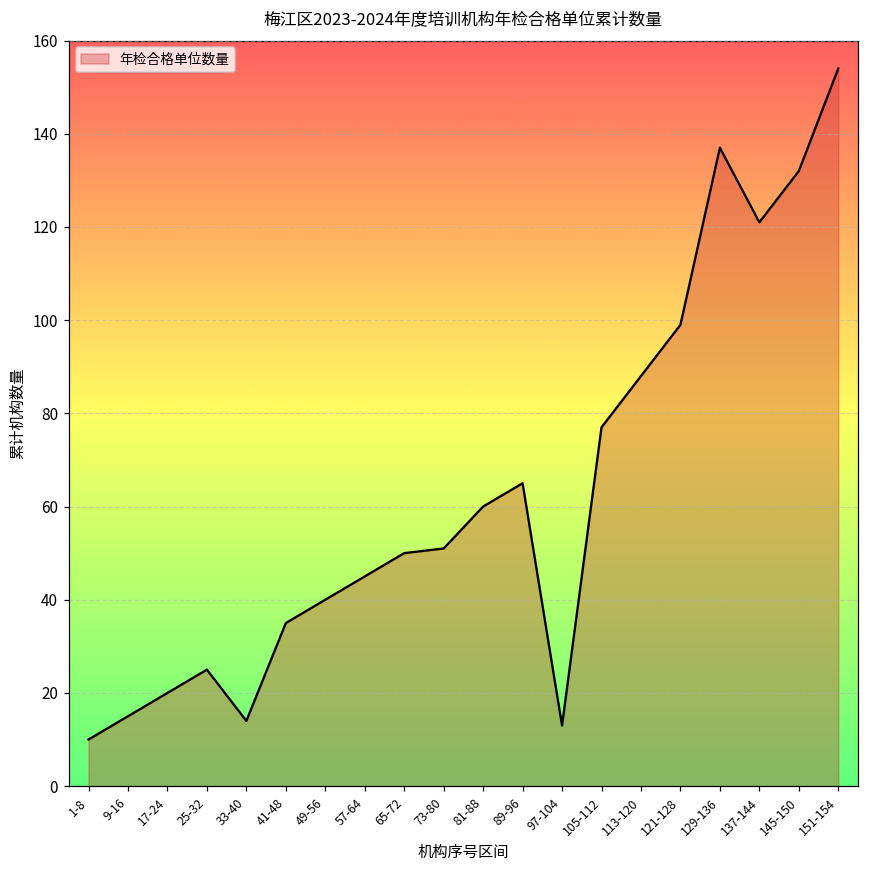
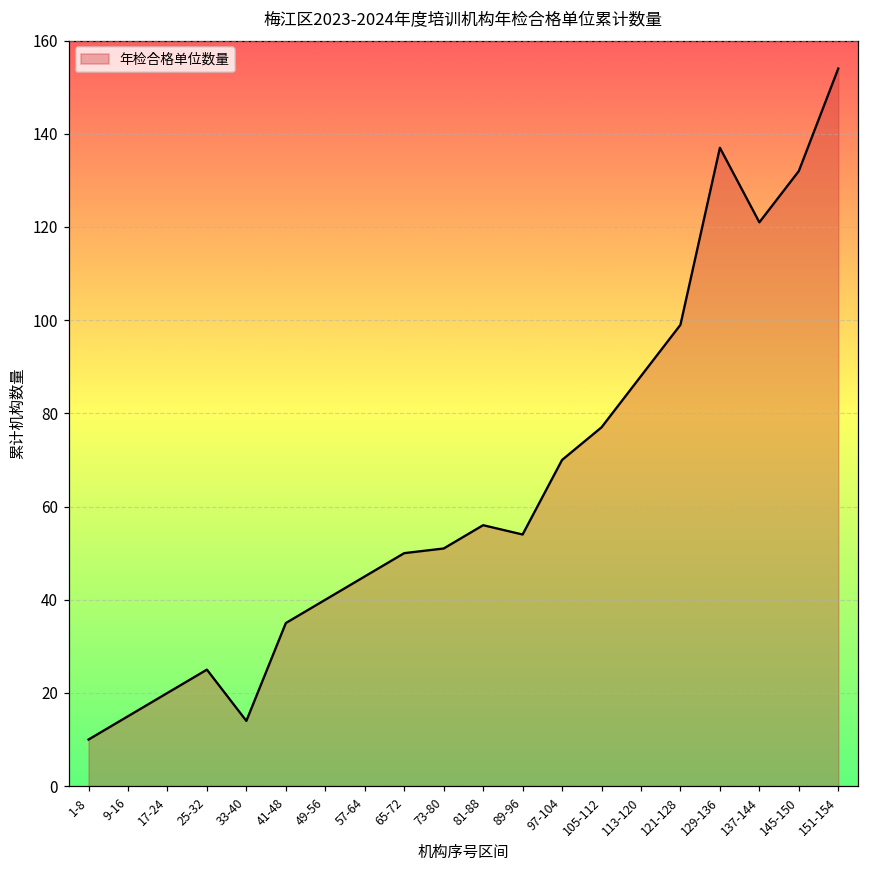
81-88: 60 -> 56
89-96: 65 -> 54
97-104: 13 -> 70
